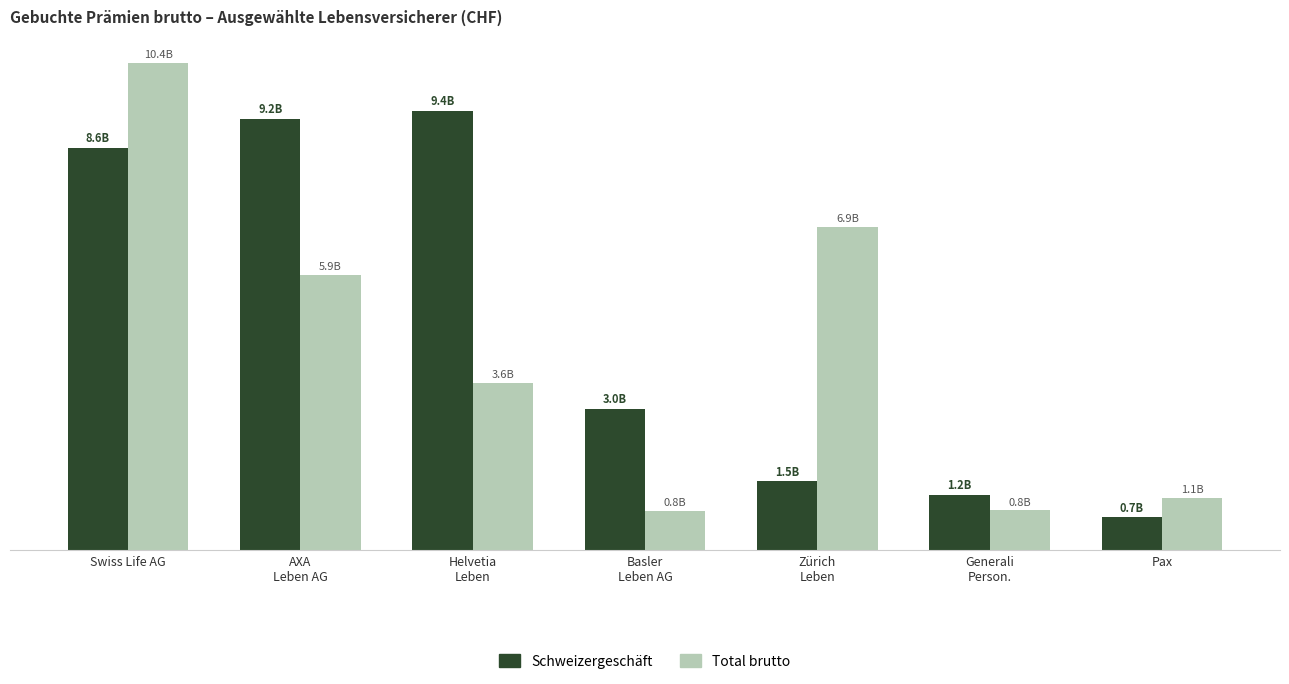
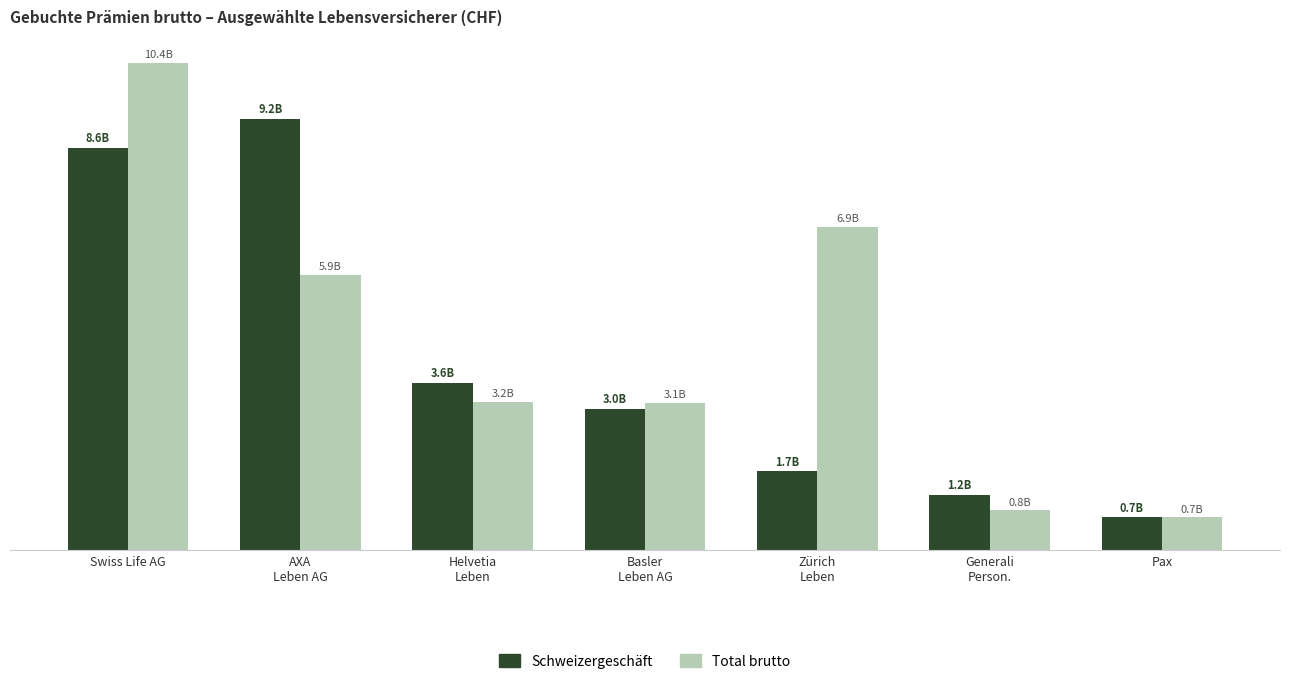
Schweizergeschäft, Helvetia Leben: 9.4B -> 3.6B
Total brutto, Helvetia Leben: 3.6B -> 3.2B
Total brutto, Basler Leben AG: 0.8B -> 3.1B
Schweizergeschäft, Zürich Leben: 1.5B -> 1.7B
Total brutto, Pax: 1.1B -> 0.7B
